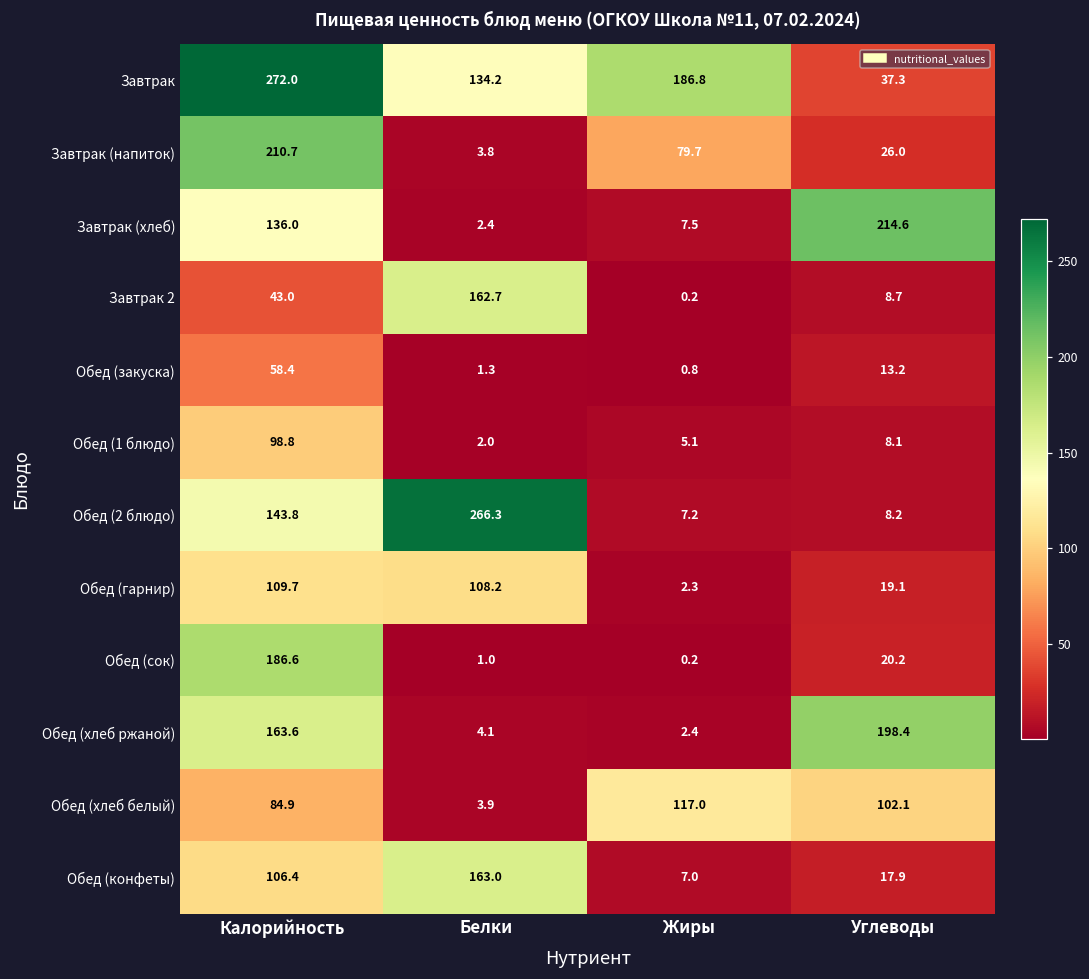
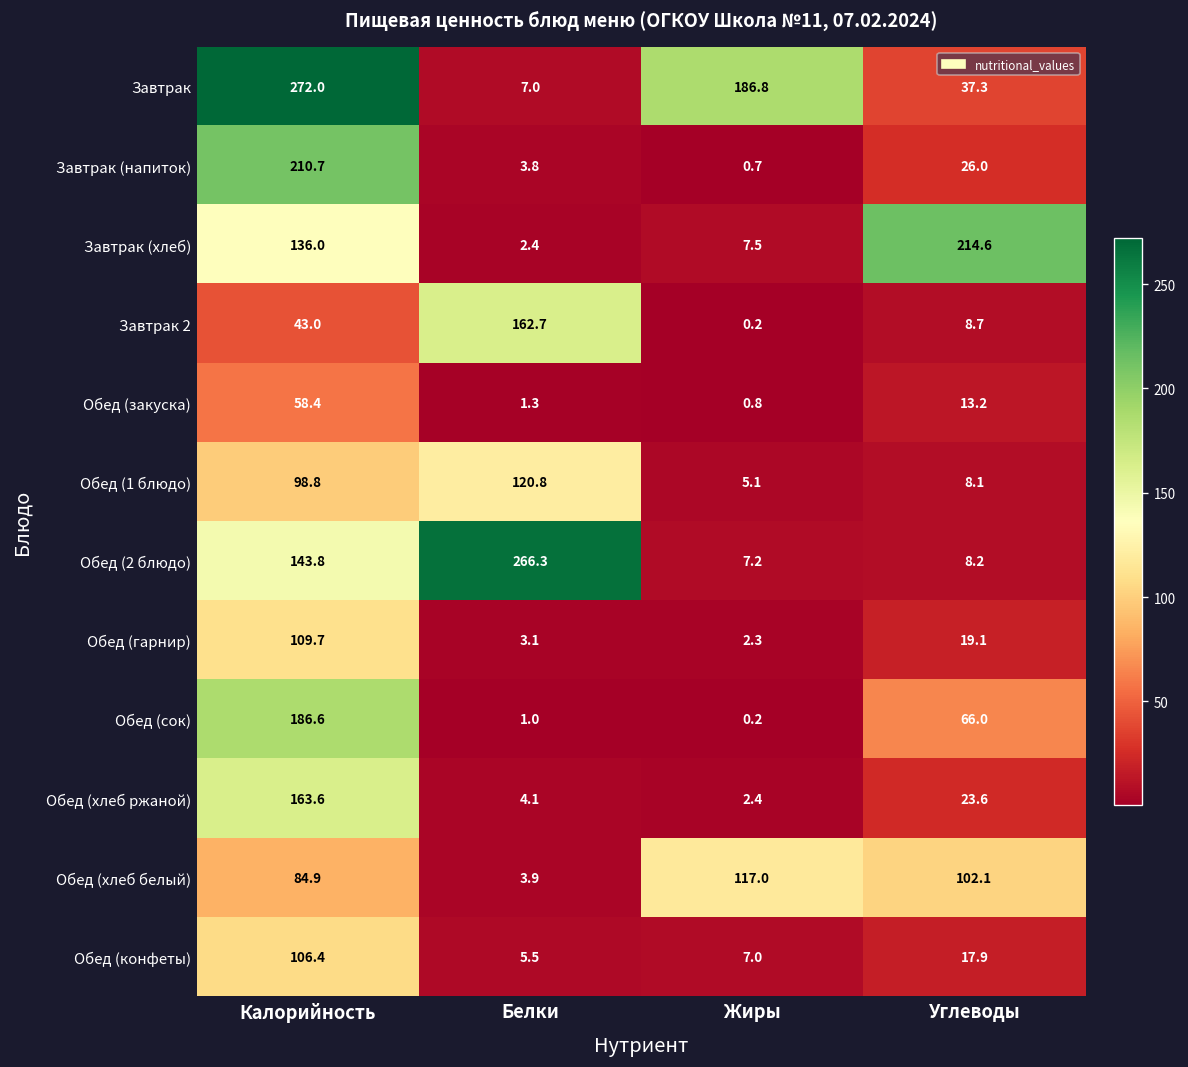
Завтрак, Белки: 134.2 -> 7.0
Завтрак (напиток), Жиры: 79.7 -> 0.7
Обед (1 блюдо), Белки: 2.0 -> 120.8
Обед (гарнир), Белки: 108.2 -> 3.1
Обед (сок), Углеводы: 20.2 -> 66.0
Обед (хлеб ржаной), Углеводы: 198.4 -> 23.6
Обед (конфеты), Белки: 163.0 -> 5.5
